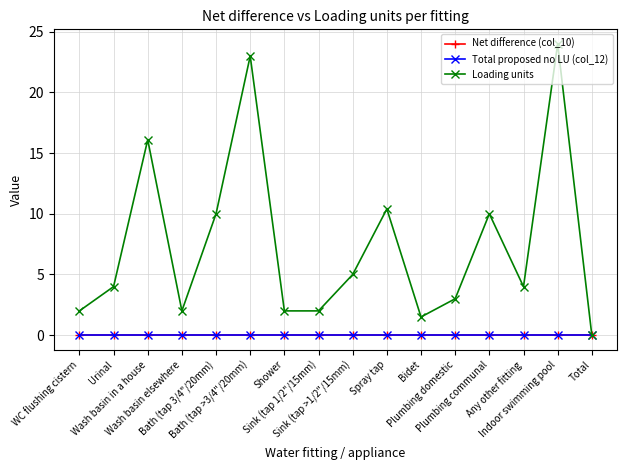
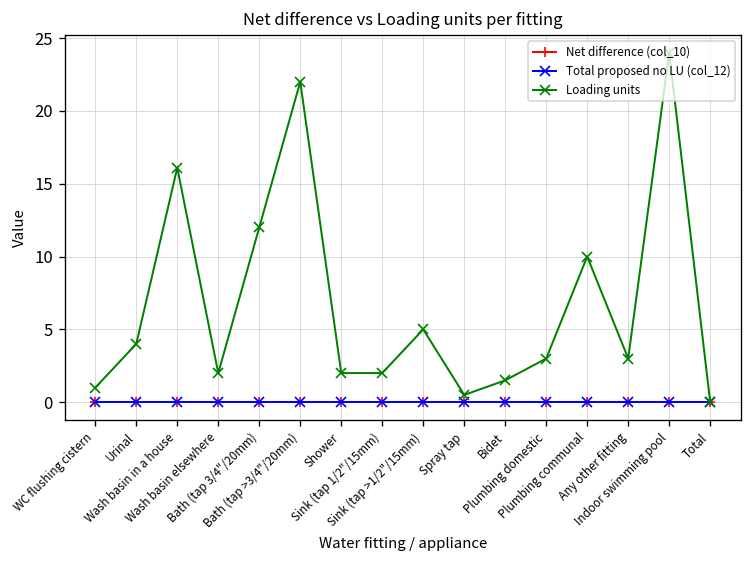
Loading units, WC flushing cistern: 2 -> 1
Loading units, Bath (tap 3/4"/20mm): 10 -> 12
Loading units, Bath (tap >3/4"/20mm): 23 -> 22
Loading units, Spray tap: 10.4 -> 0.5
Loading units, Any other fitting: 4 -> 3
